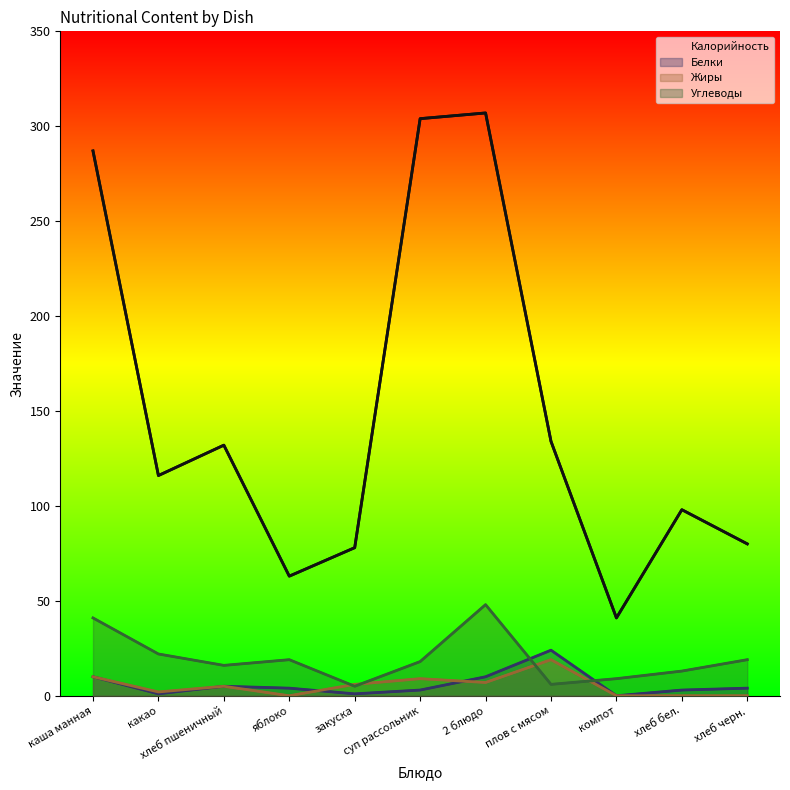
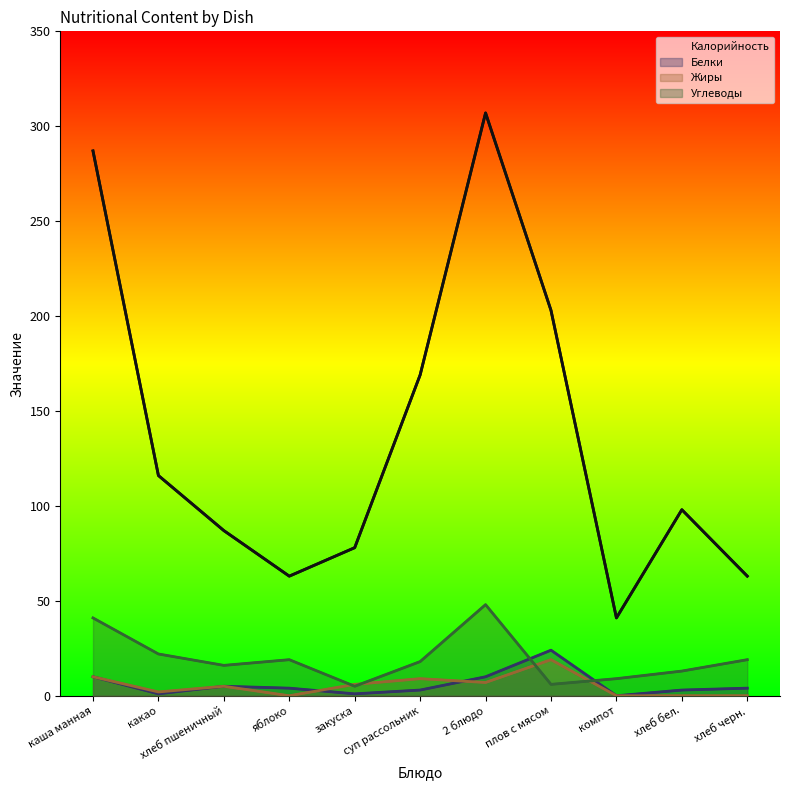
Калорийность, хлеб пшеничный: 132 -> 87
Калорийность, суп рассольник: 304 -> 169
Калорийность, плов с мясом: 134 -> 203
Калорийность, хлеб черн.: 80 -> 63
